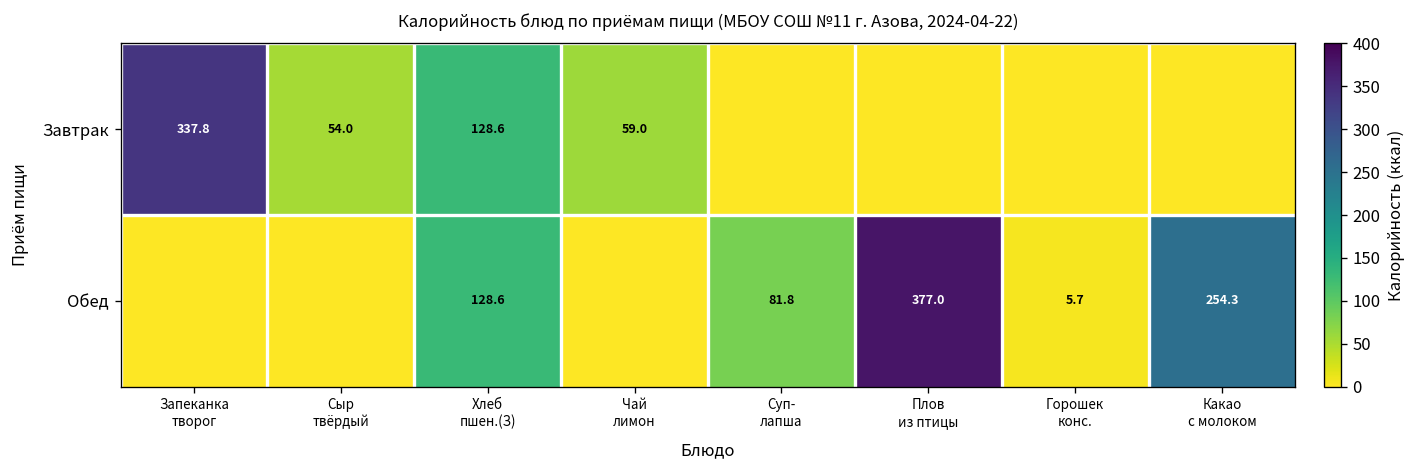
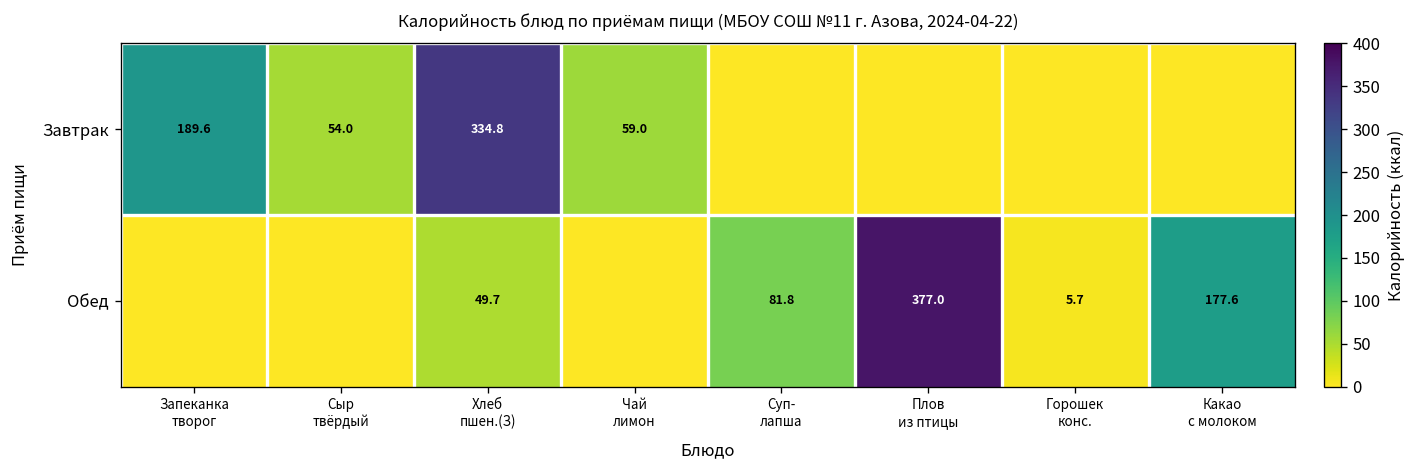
Завтрак, Запеканка творог: 337.8 -> 189.6
Завтрак, Хлеб пшен.(З): 128.6 -> 334.8
Обед, Хлеб пшен.(З): 128.6 -> 49.7
Обед, Какао с молоком: 254.3 -> 177.6
